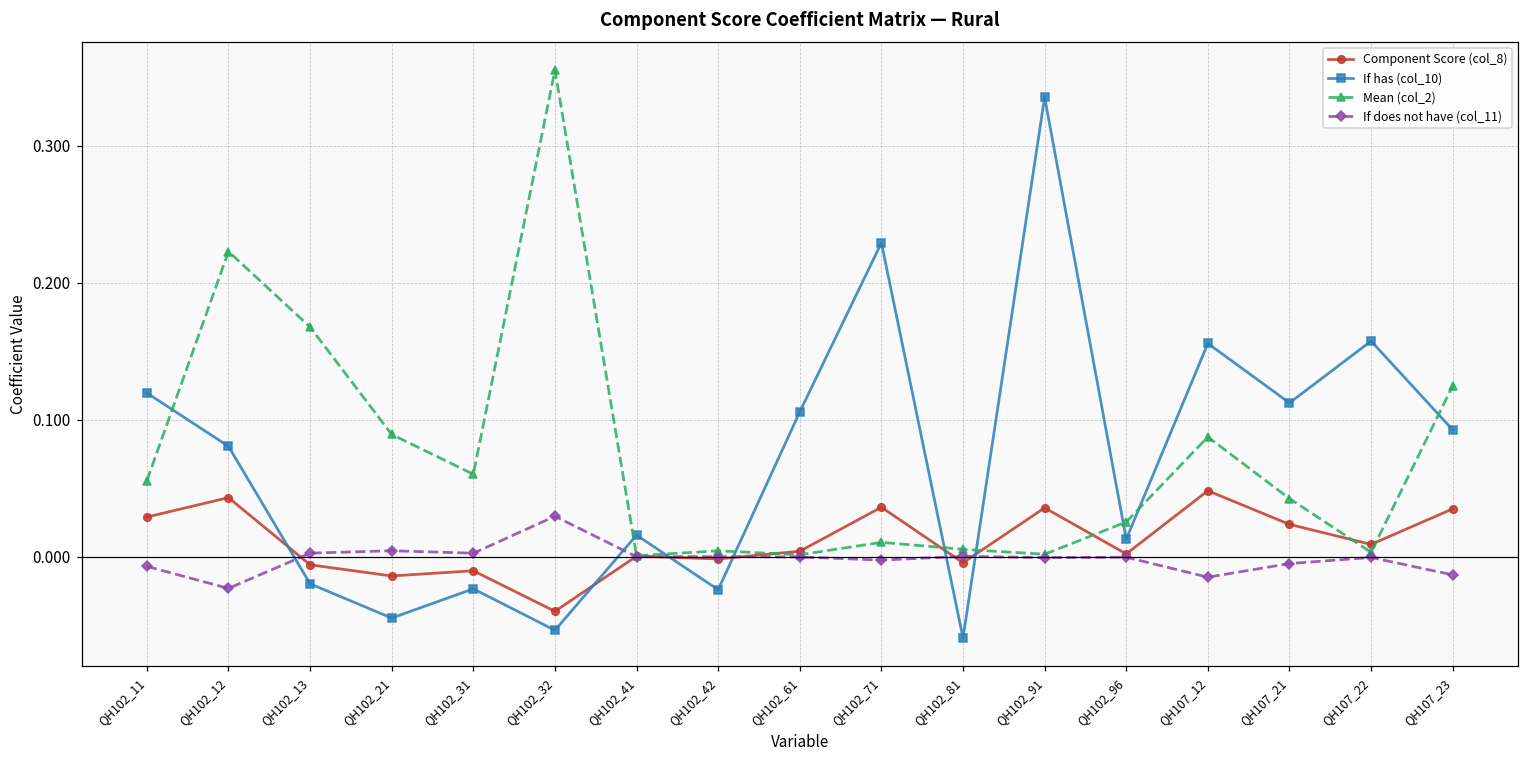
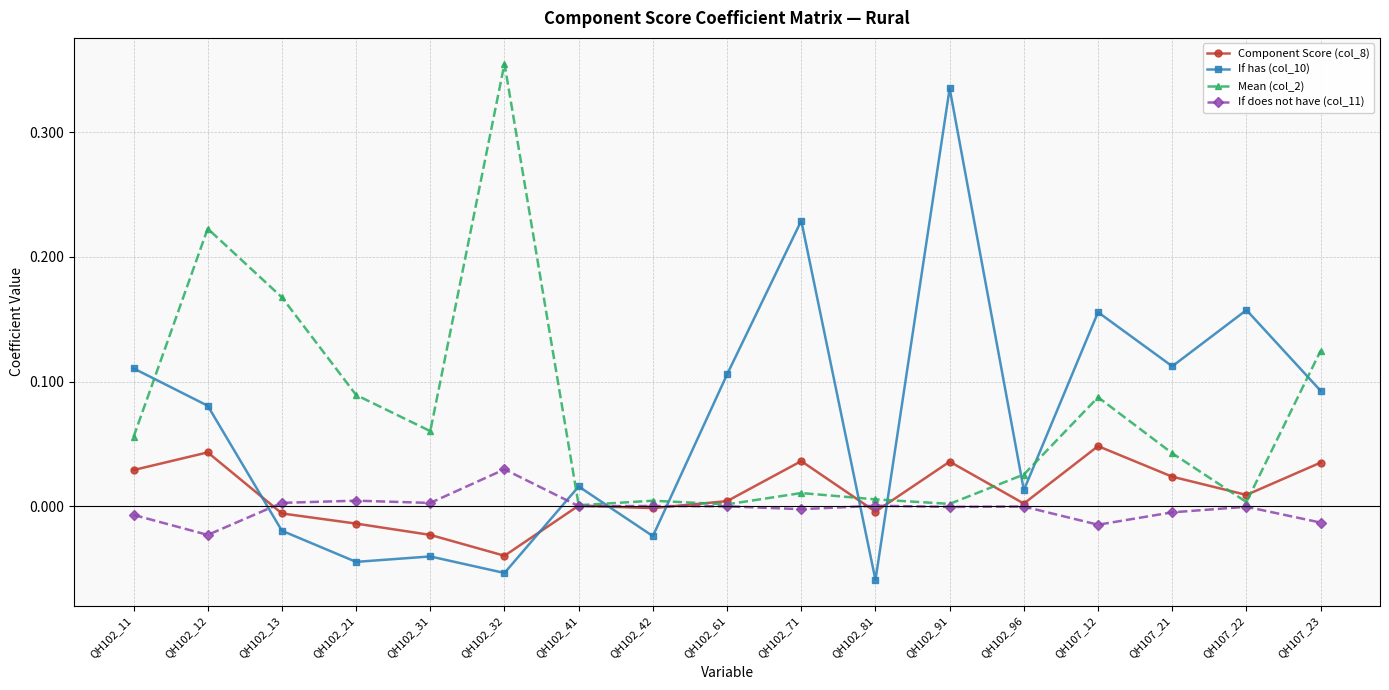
If has (col_10), QH102_11: 0.119 -> 0.111
Component Score (col_8), QH102_31: -0.010 -> -0.023
If has (col_10), QH102_31: -0.023 -> -0.040
